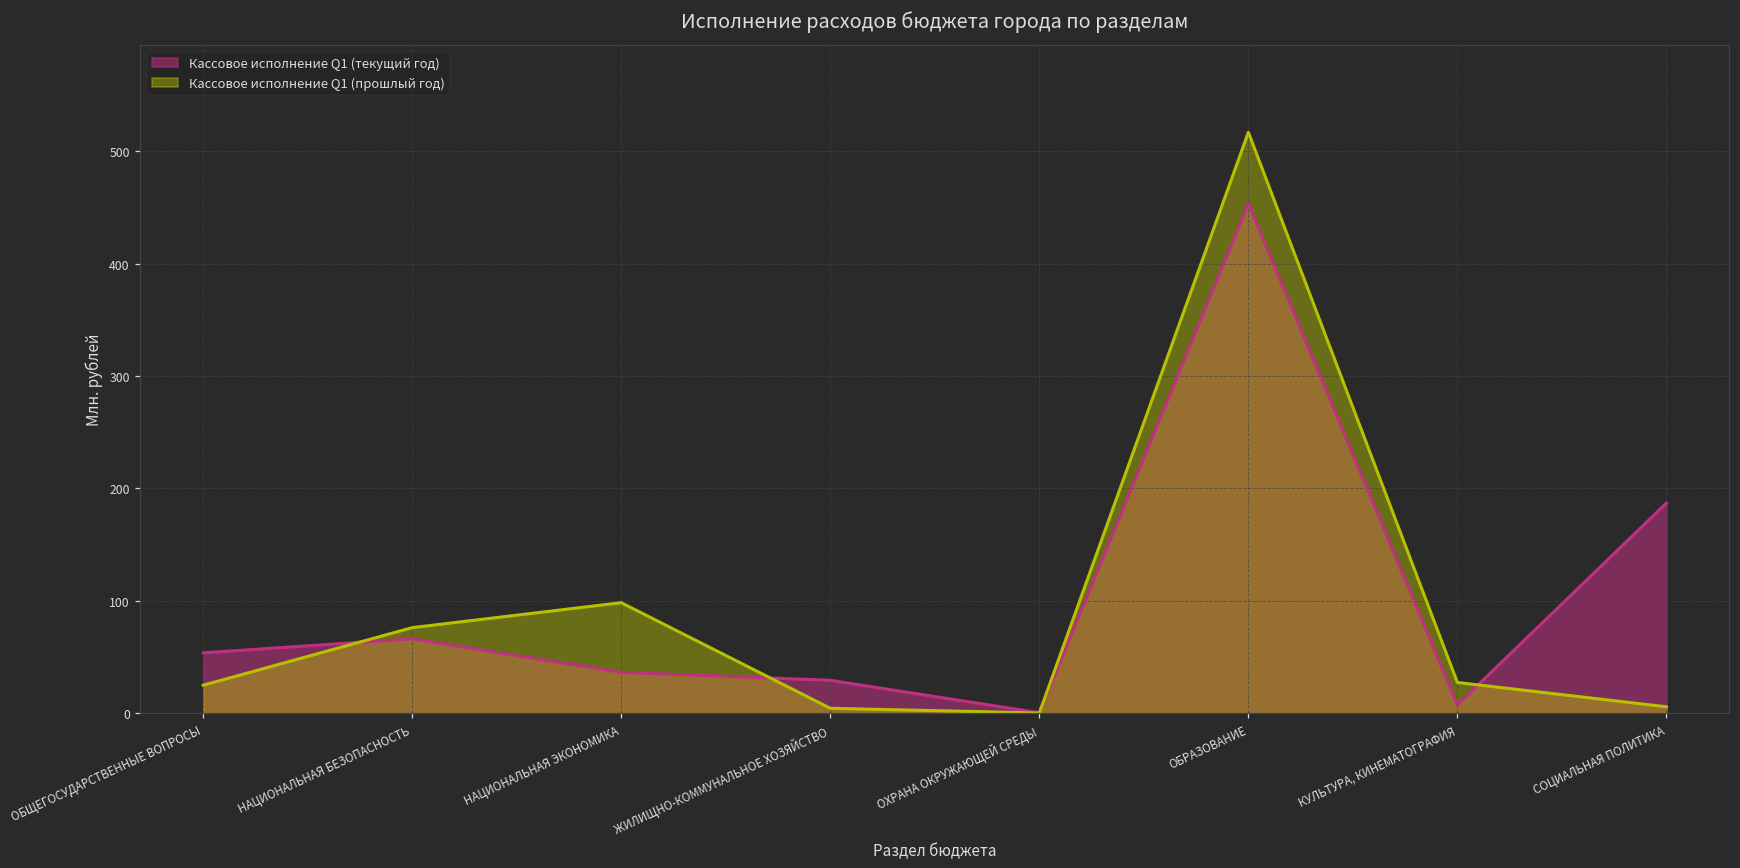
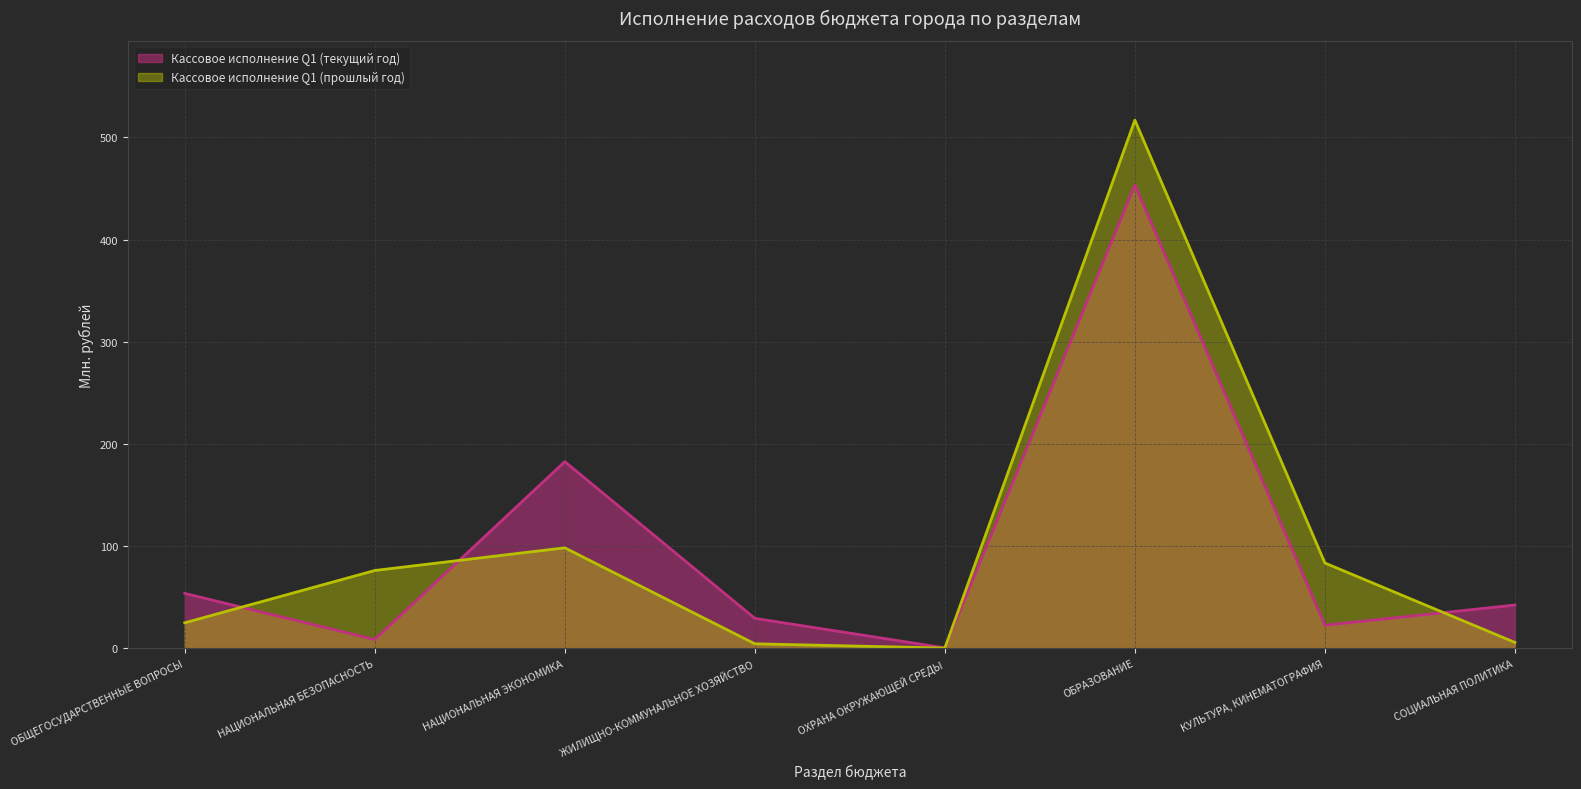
Кассовое исполнение Q1 (текущий год), НАЦИОНАЛЬНАЯ БЕЗОПАСНОСТЬ: 66 -> 9
Кассовое исполнение Q1 (текущий год), НАЦИОНАЛЬНАЯ ЭКОНОМИКА: 36 -> 183
Кассовое исполнение Q1 (текущий год), КУЛЬТУРА, КИНЕМАТОГРАФИЯ: 7 -> 23
Кассовое исполнение Q1 (прошлый год), КУЛЬТУРА, КИНЕМАТОГРАФИЯ: 27 -> 83
Кассовое исполнение Q1 (текущий год), СОЦИАЛЬНАЯ ПОЛИТИКА: 187 -> 42
